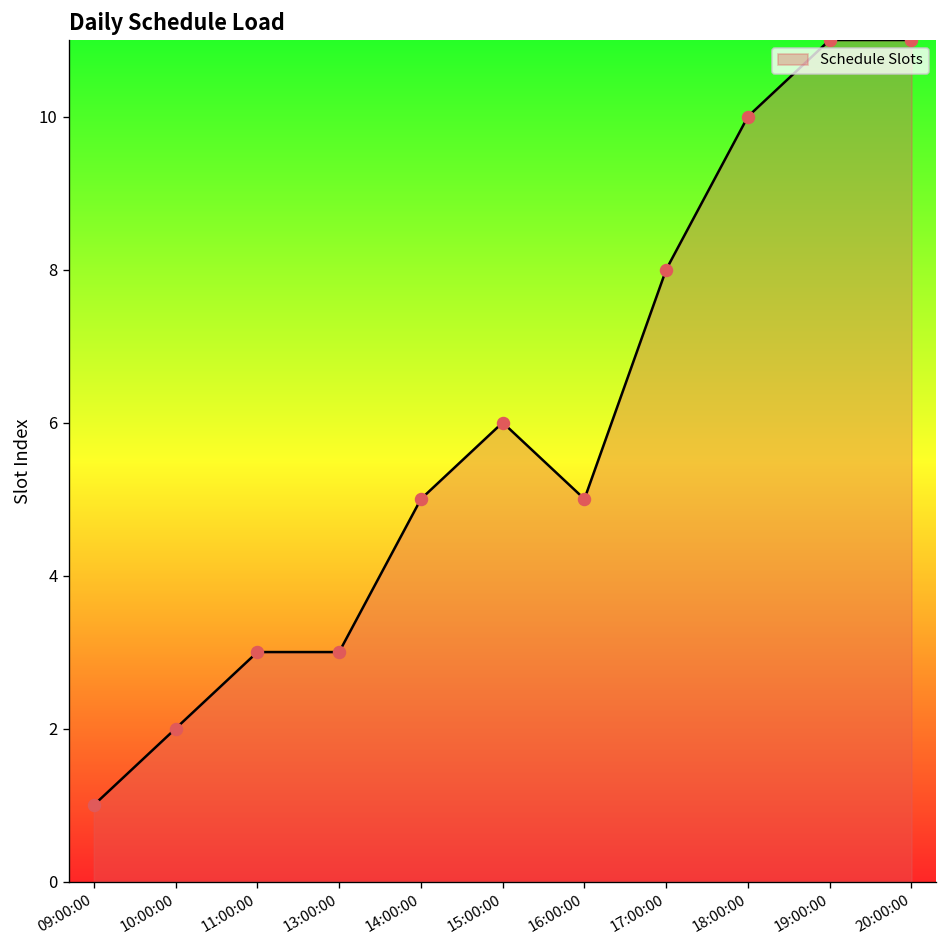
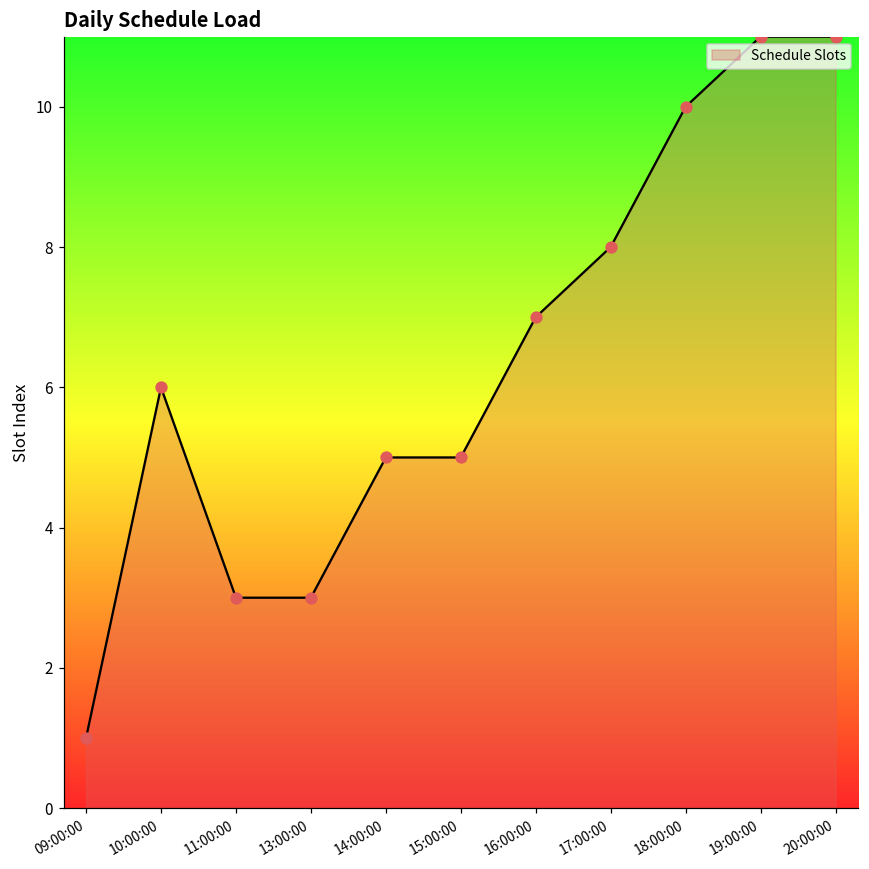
10:00:00: 2 -> 6
15:00:00: 6 -> 5
16:00:00: 5 -> 7
